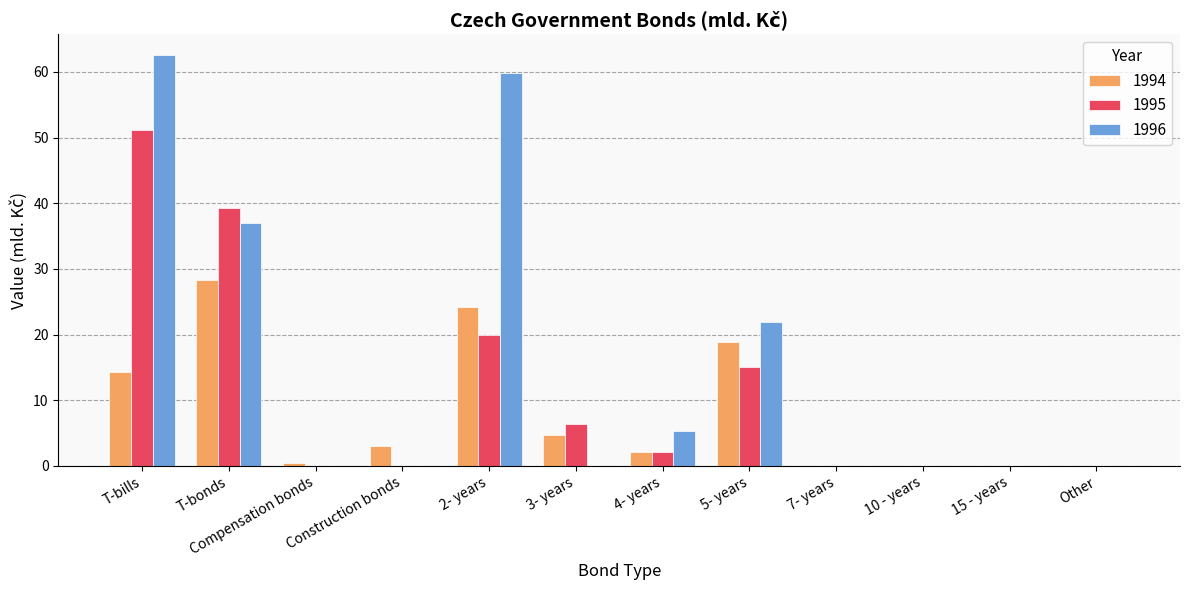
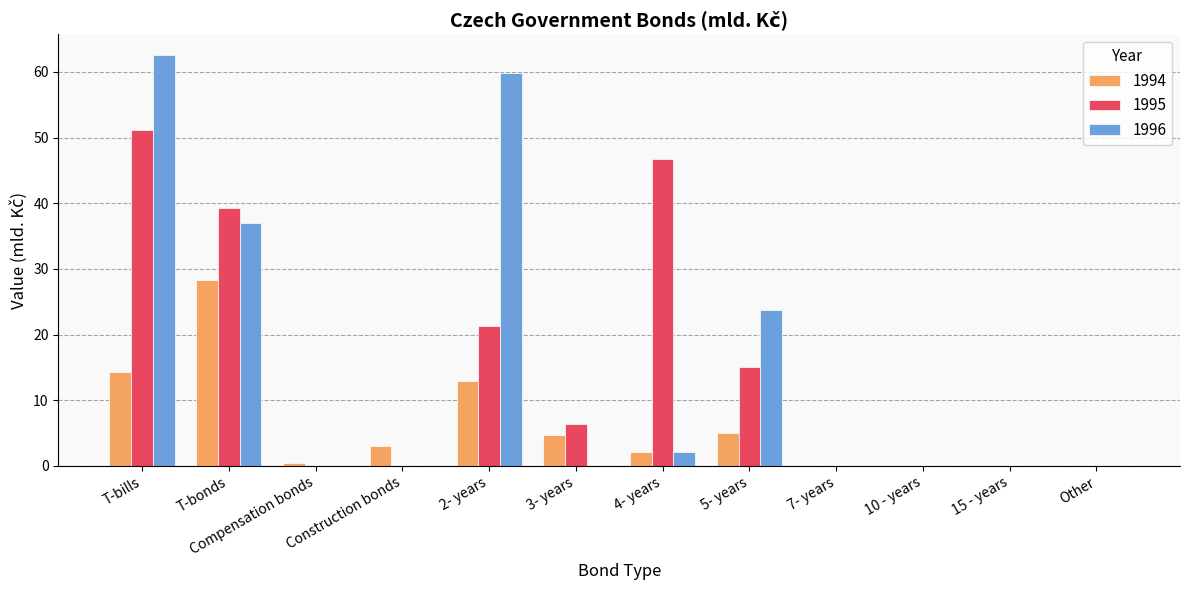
1994, 2- years: 24 -> 13
1995, 2- years: 20 -> 21
1995, 4- years: 2 -> 47
1996, 4- years: 5 -> 2
1994, 5- years: 19 -> 5
1996, 5- years: 22 -> 24
